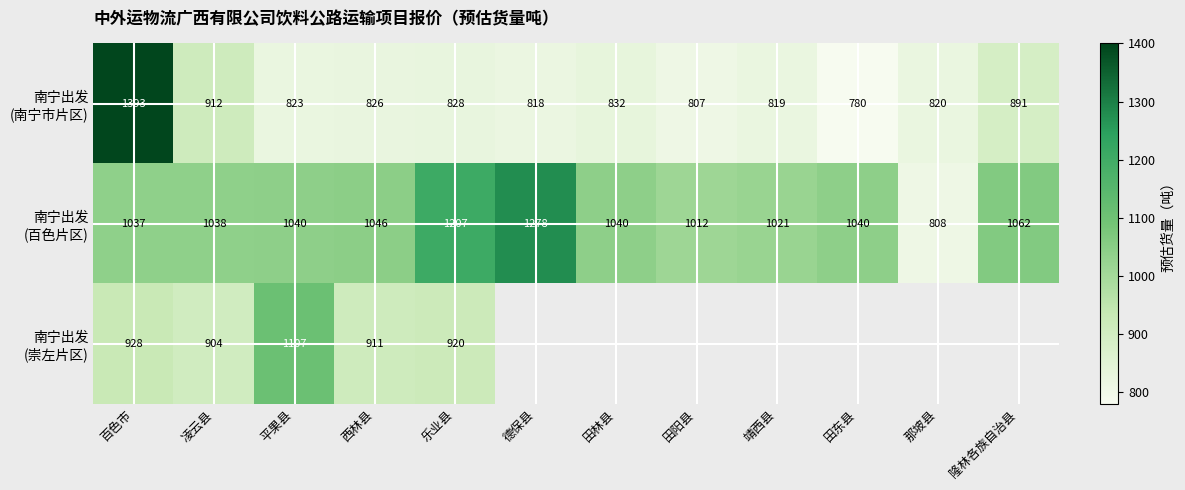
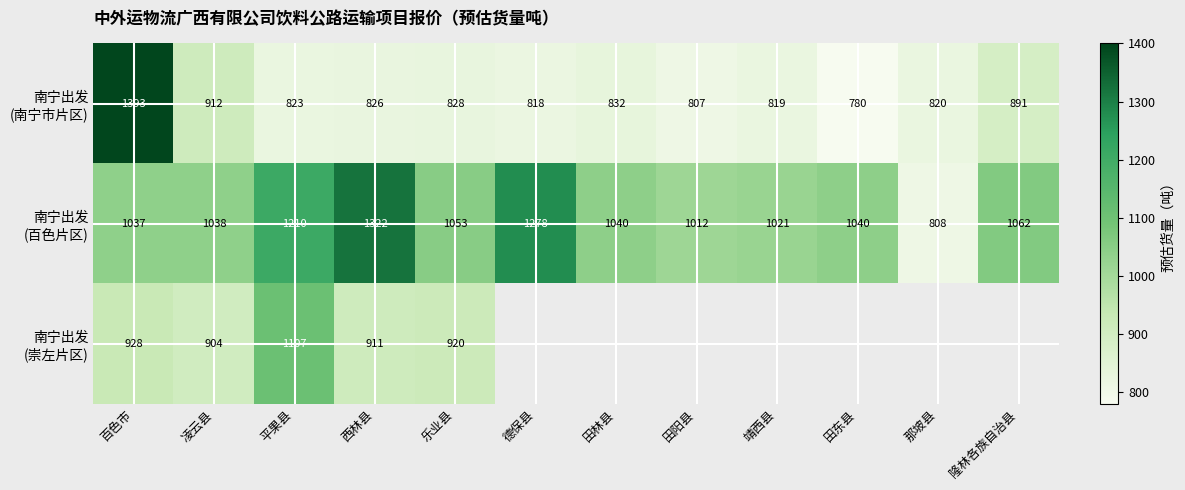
南宁出发 (百色片区), 平果县: 1040 -> 1210
南宁出发 (百色片区), 西林县: 1046 -> 1322
南宁出发 (百色片区), 乐业县: 1207 -> 1053
